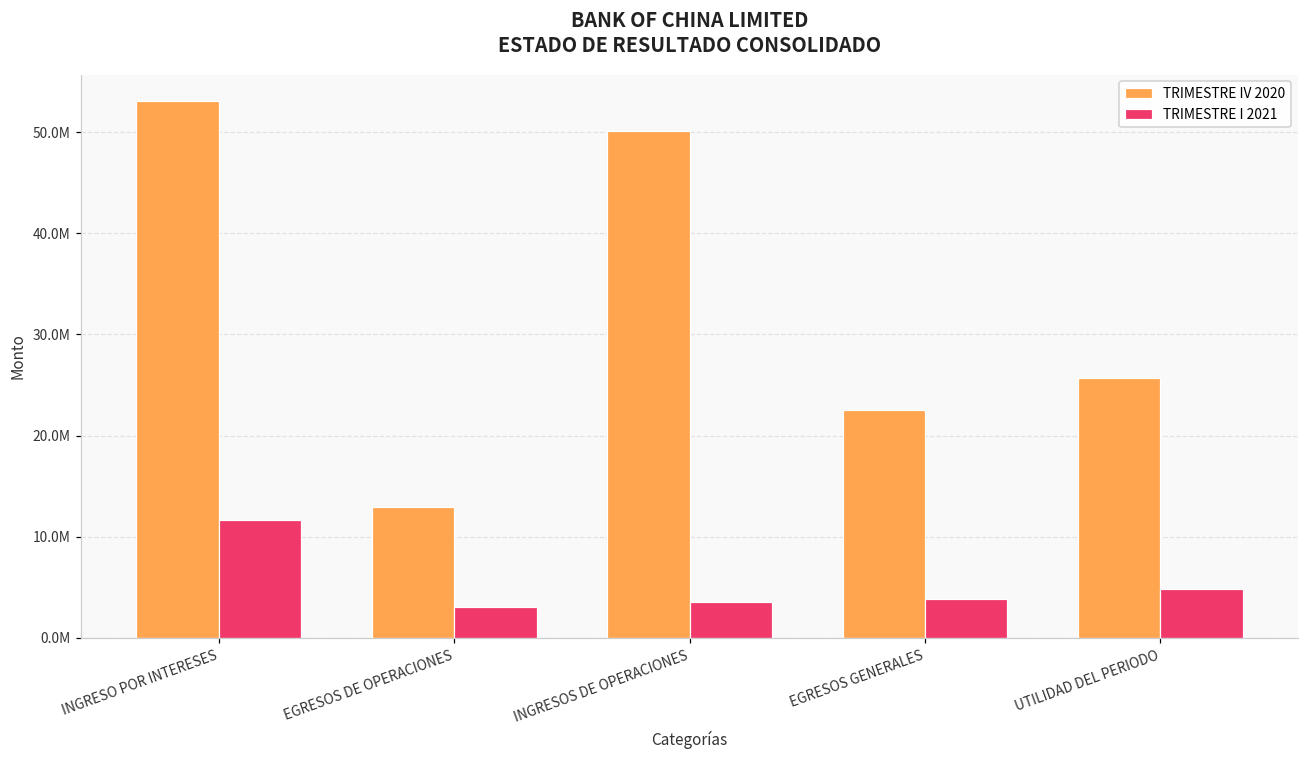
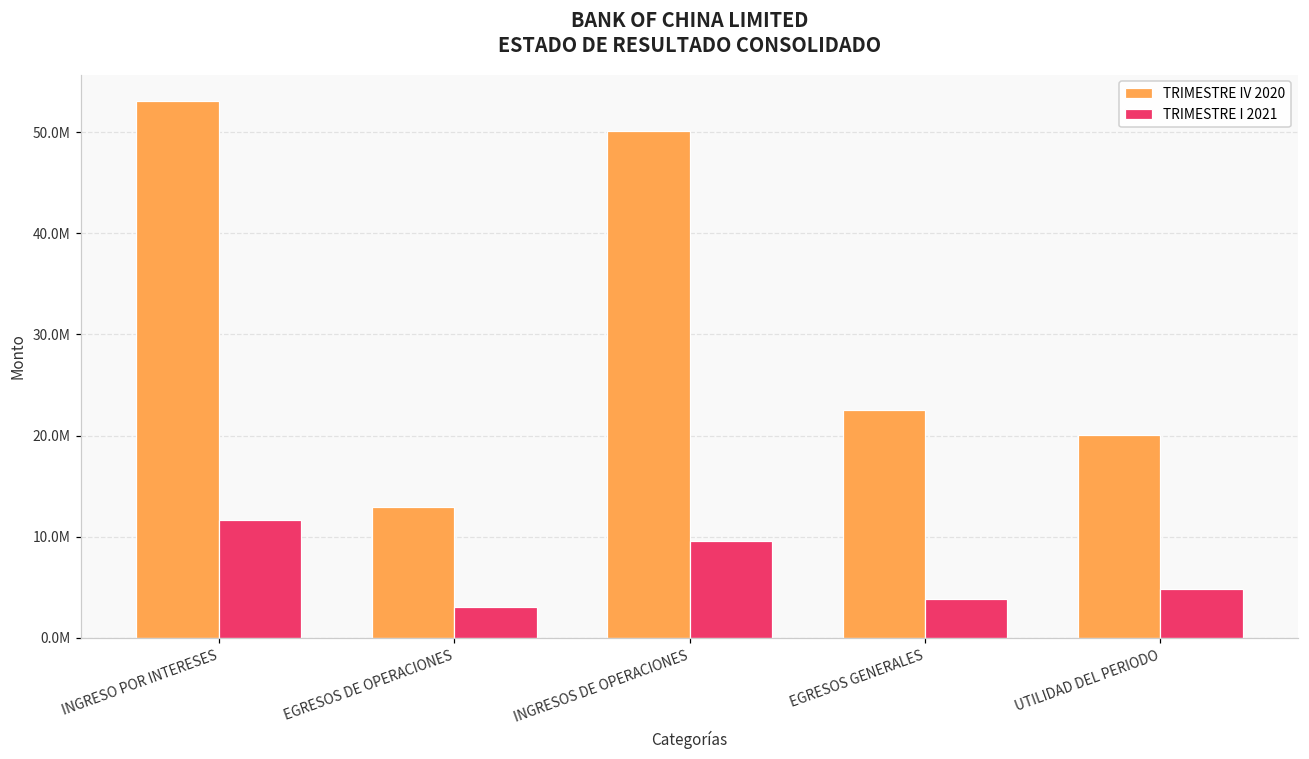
TRIMESTRE I 2021, INGRESOS DE OPERACIONES: 4000000 -> 10000000
TRIMESTRE IV 2020, UTILIDAD DEL PERIODO: 26000000 -> 20000000
